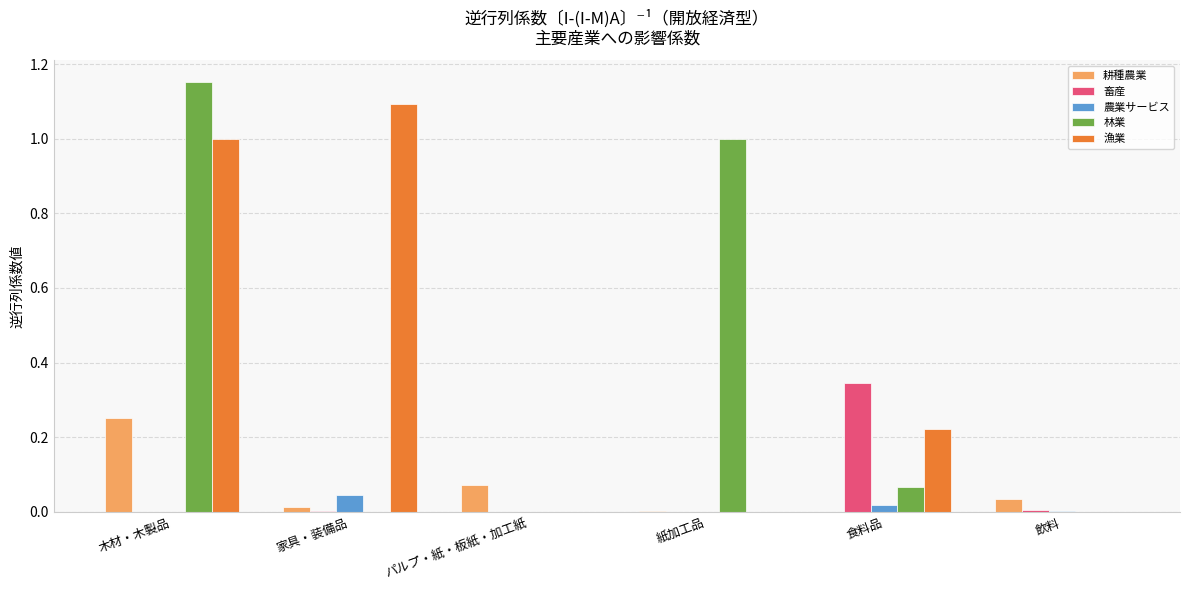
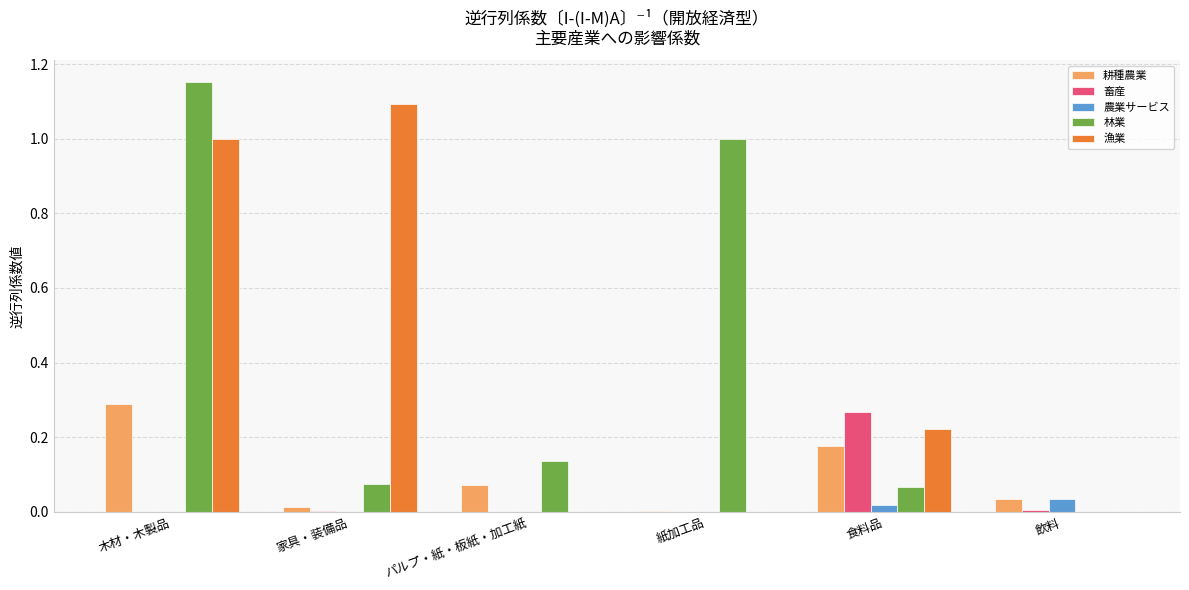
耕種農業, 木材・木製品: 0.25 -> 0.29
農業サービス, 家具・装備品: 0.04 -> 0.00
林業, 家具・装備品: 0.00 -> 0.08
林業, パルプ・紙・板紙・加工紙: 0.00 -> 0.14
耕種農業, 食料品: 0.00 -> 0.18
畜産, 食料品: 0.34 -> 0.27
農業サービス, 飲料: 0.00 -> 0.03
